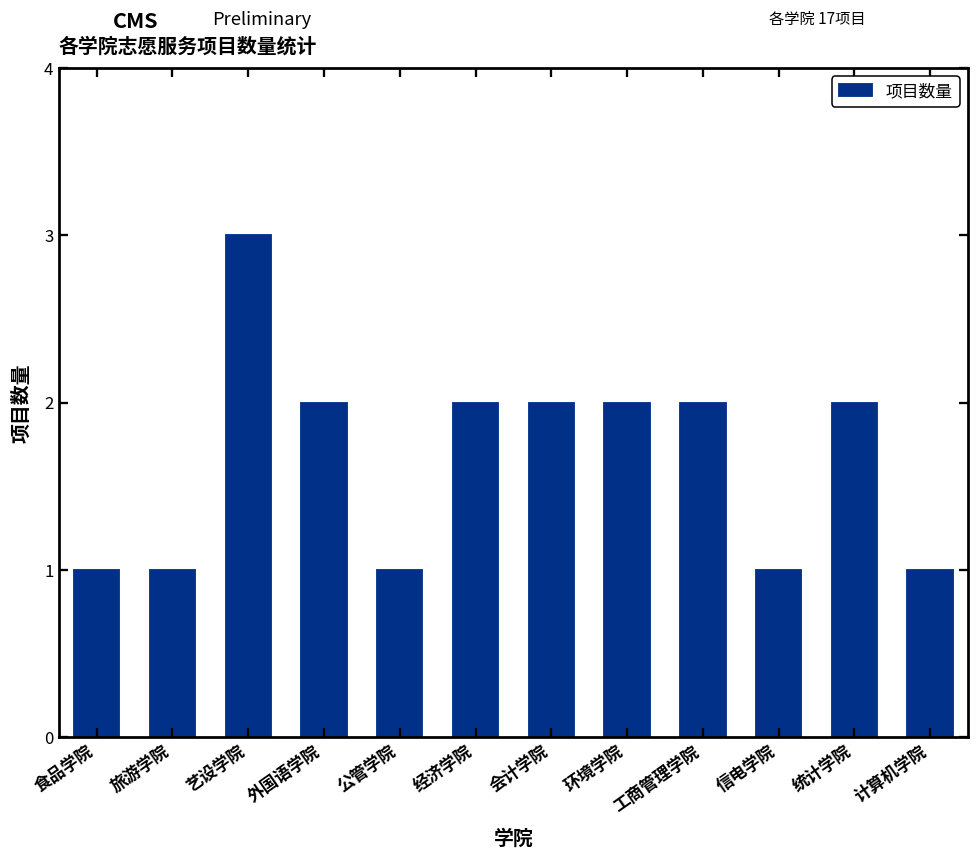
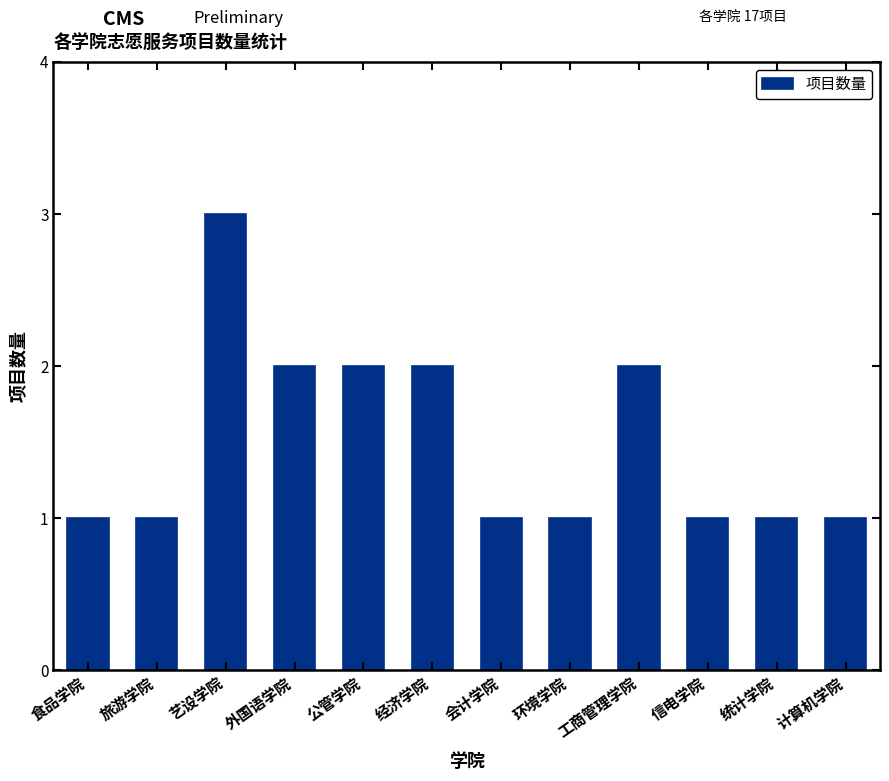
公管学院: 1 -> 2
会计学院: 2 -> 1
环境学院: 2 -> 1
统计学院: 2 -> 1
